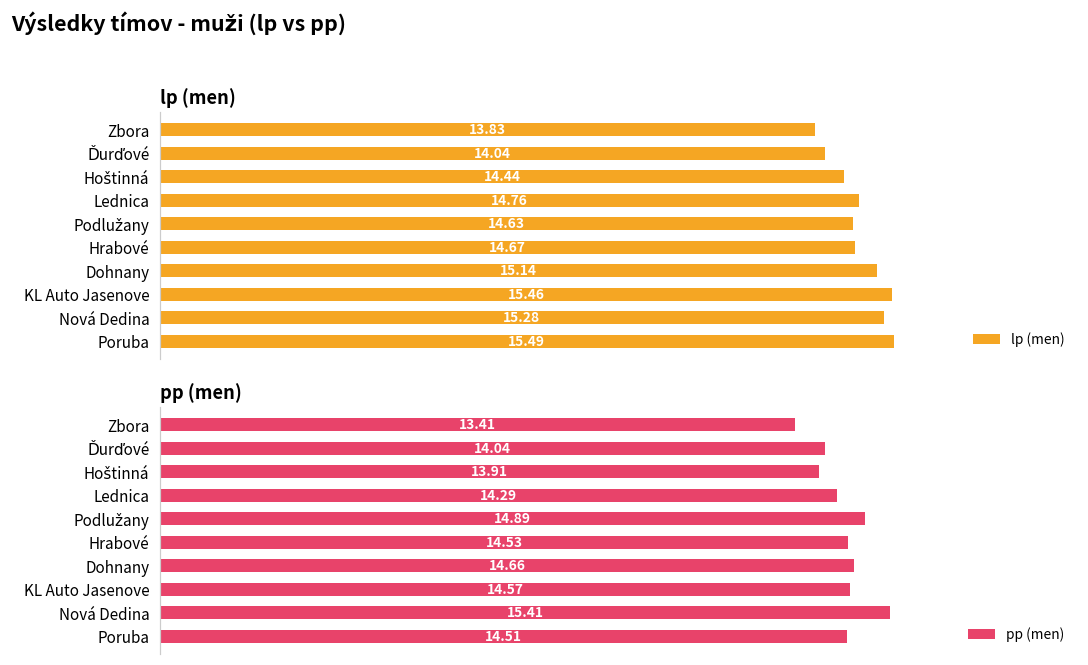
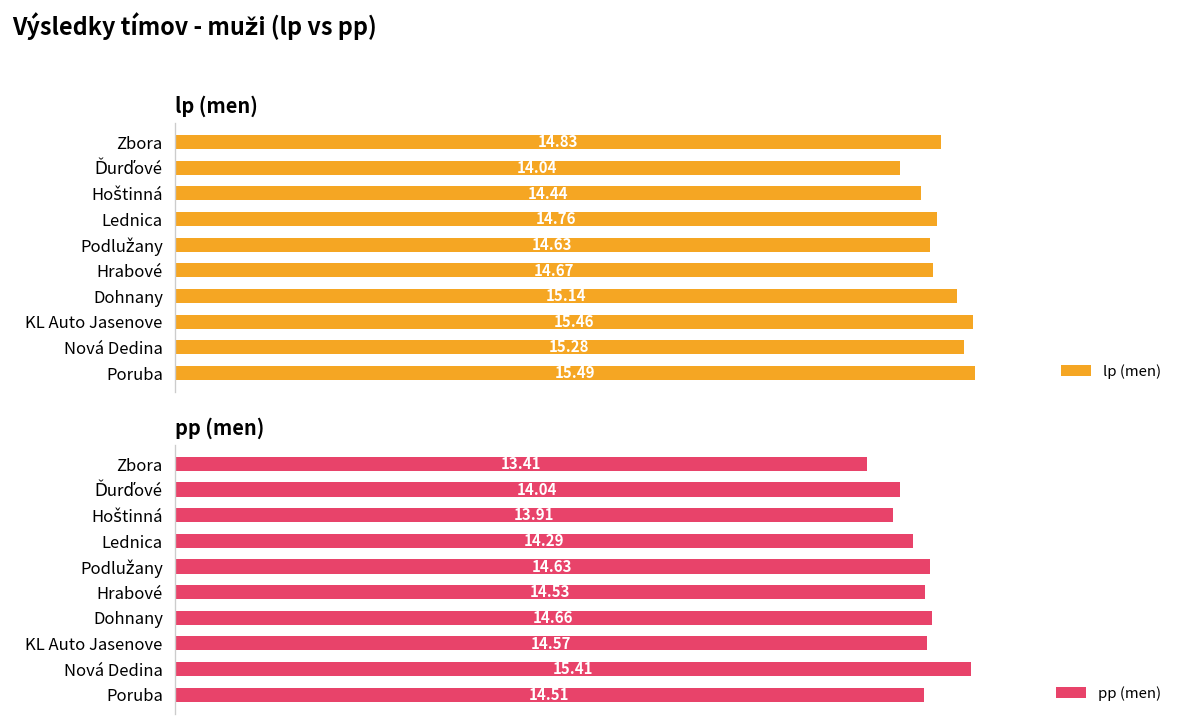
lp (men), Zbora: 13.83 -> 14.83
pp (men), Podlužany: 14.89 -> 14.63
